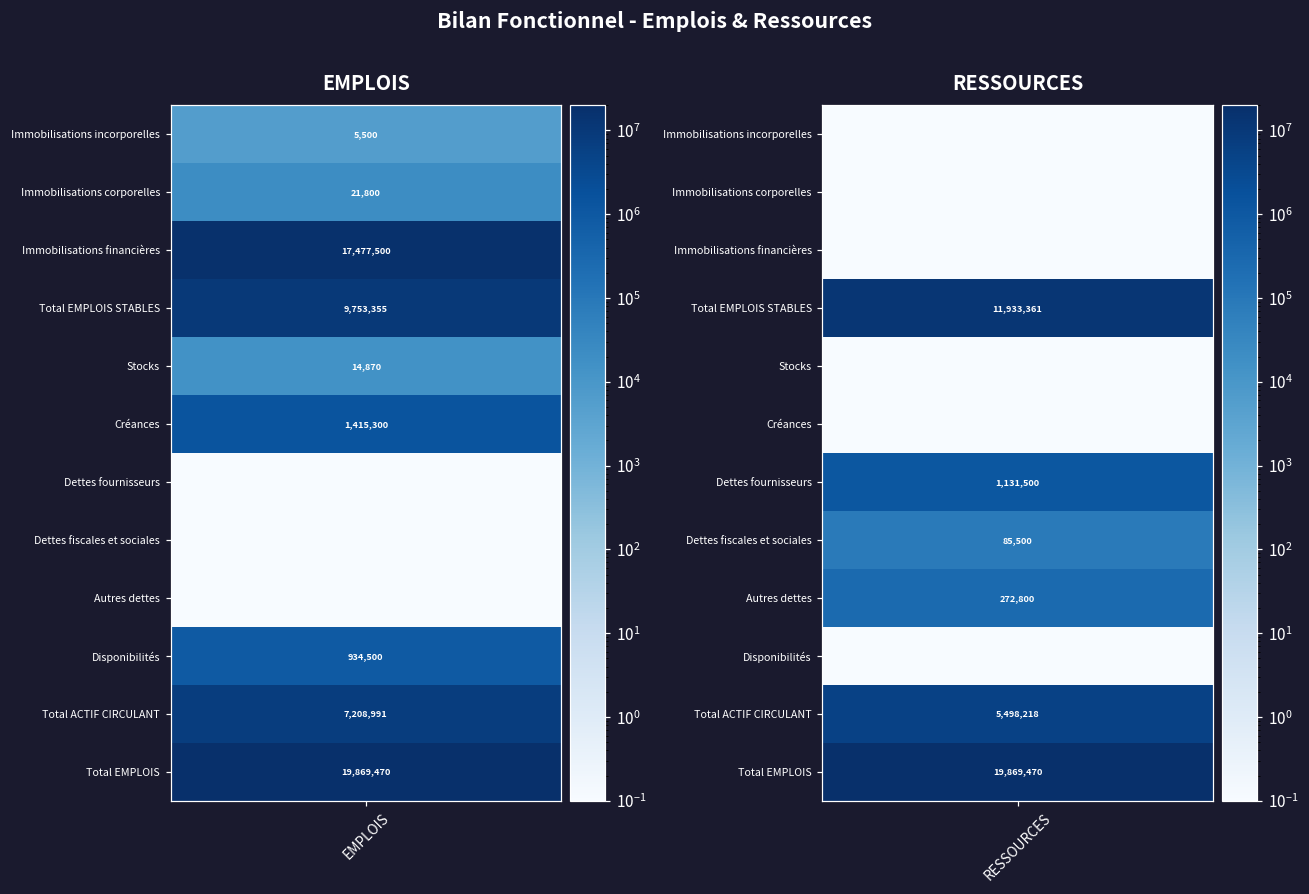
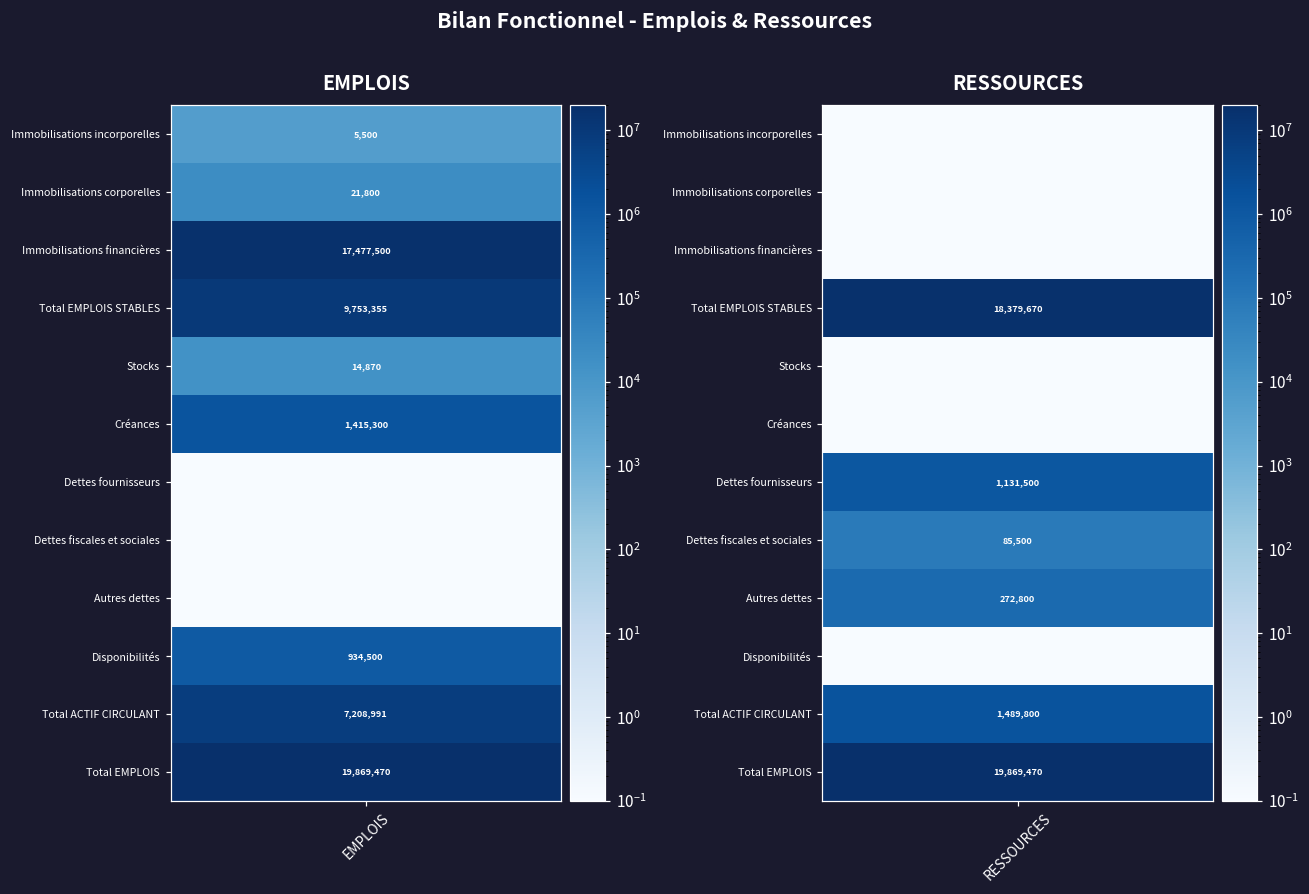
RESSOURCES, Total EMPLOIS STABLES, RESSOURCES: 11,933,361 -> 18,379,670
RESSOURCES, Total ACTIF CIRCULANT, RESSOURCES: 5,498,218 -> 1,489,800
